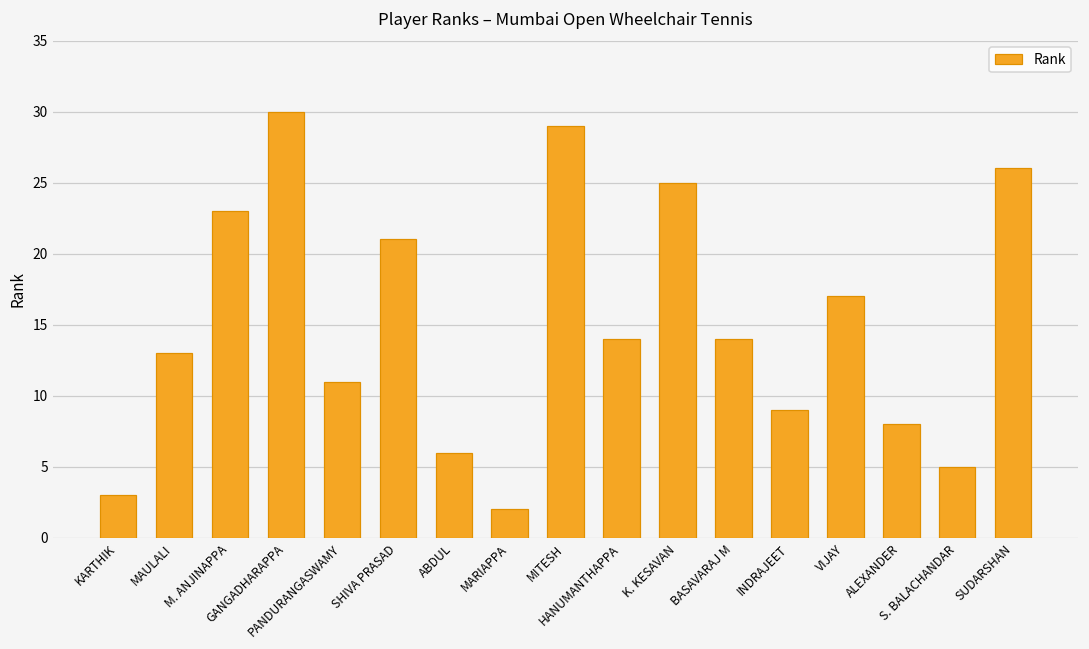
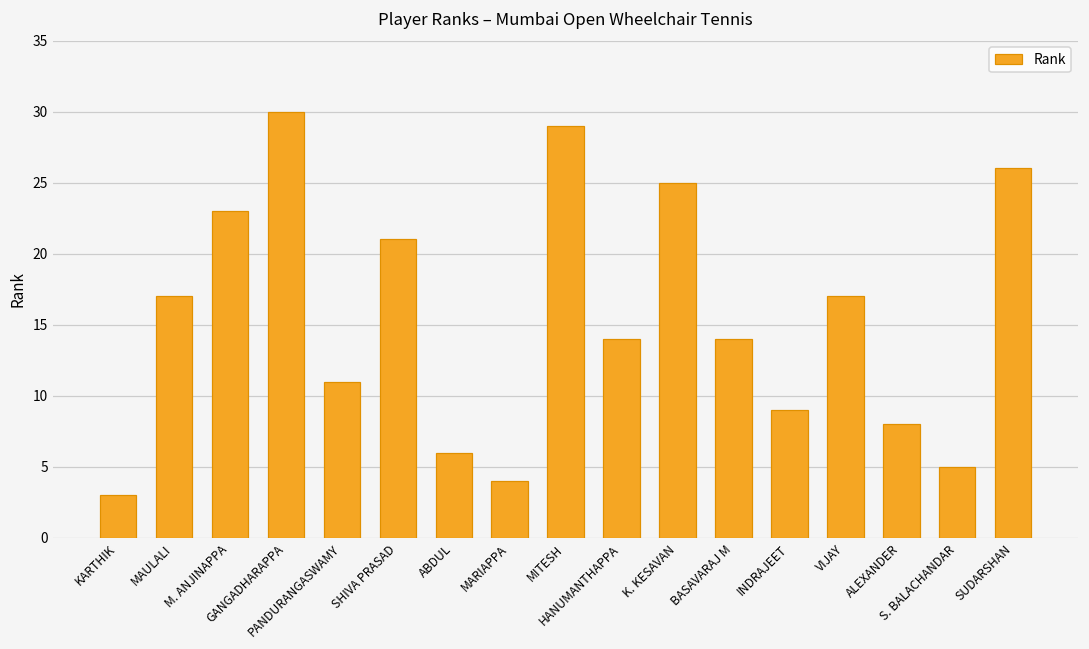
MAULALI: 13 -> 17
MARIAPPA: 2 -> 4
